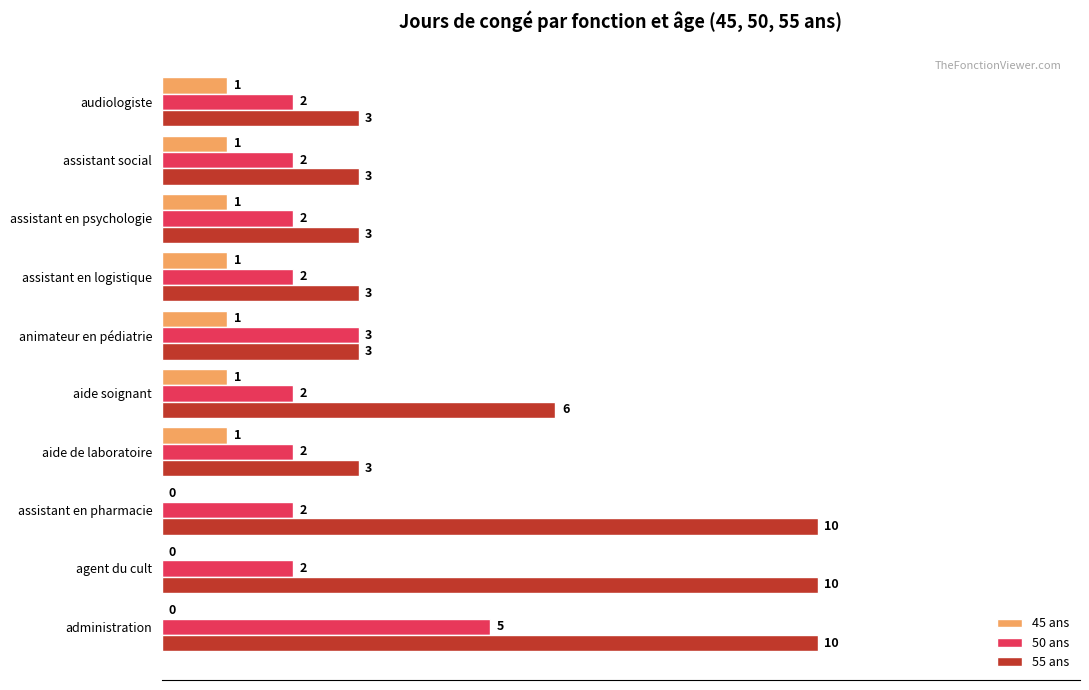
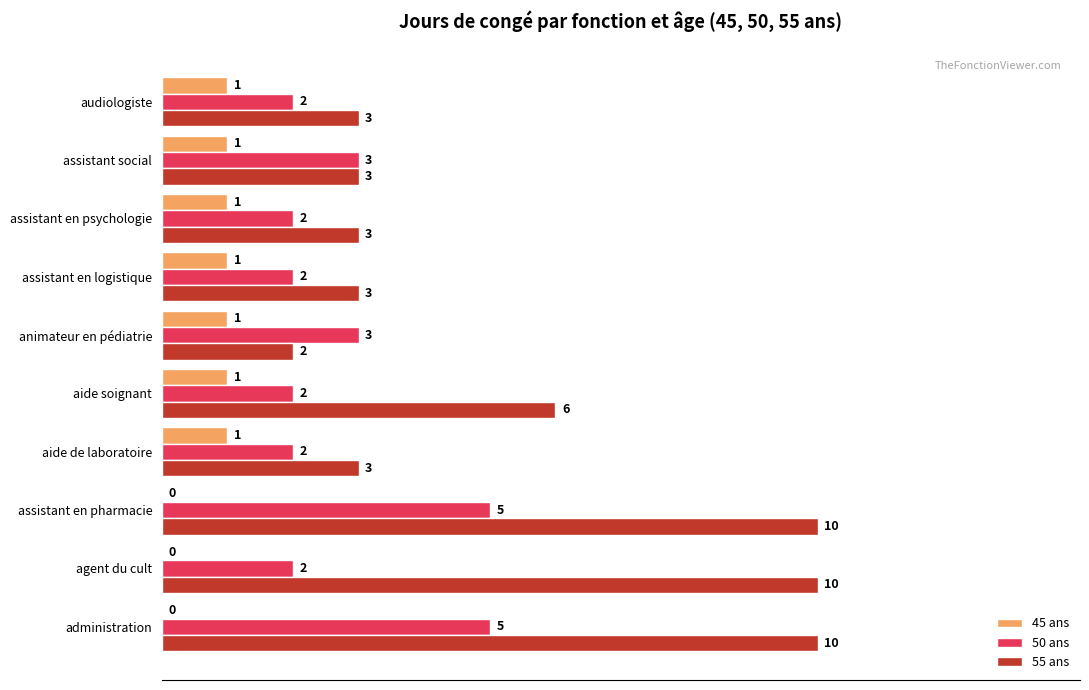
50 ans, assistant social: 2 -> 3
55 ans, animateur en pédiatrie: 3 -> 2
50 ans, assistant en pharmacie: 2 -> 5
